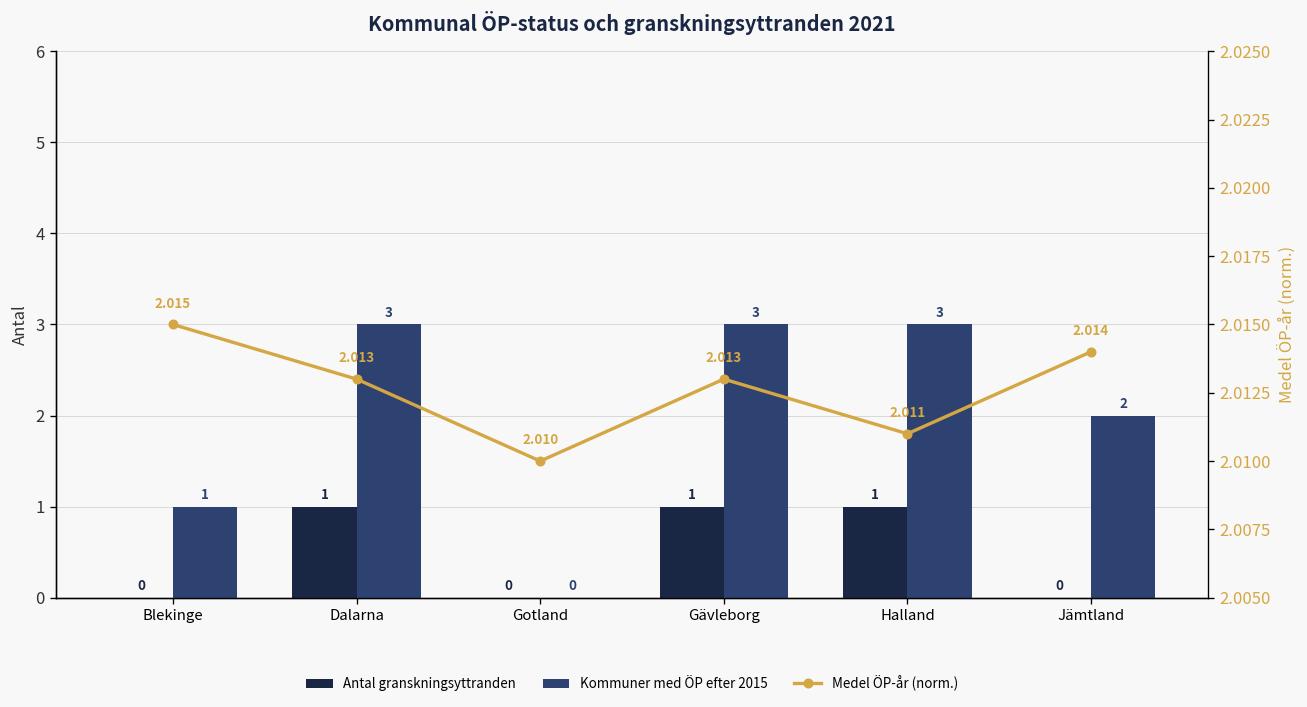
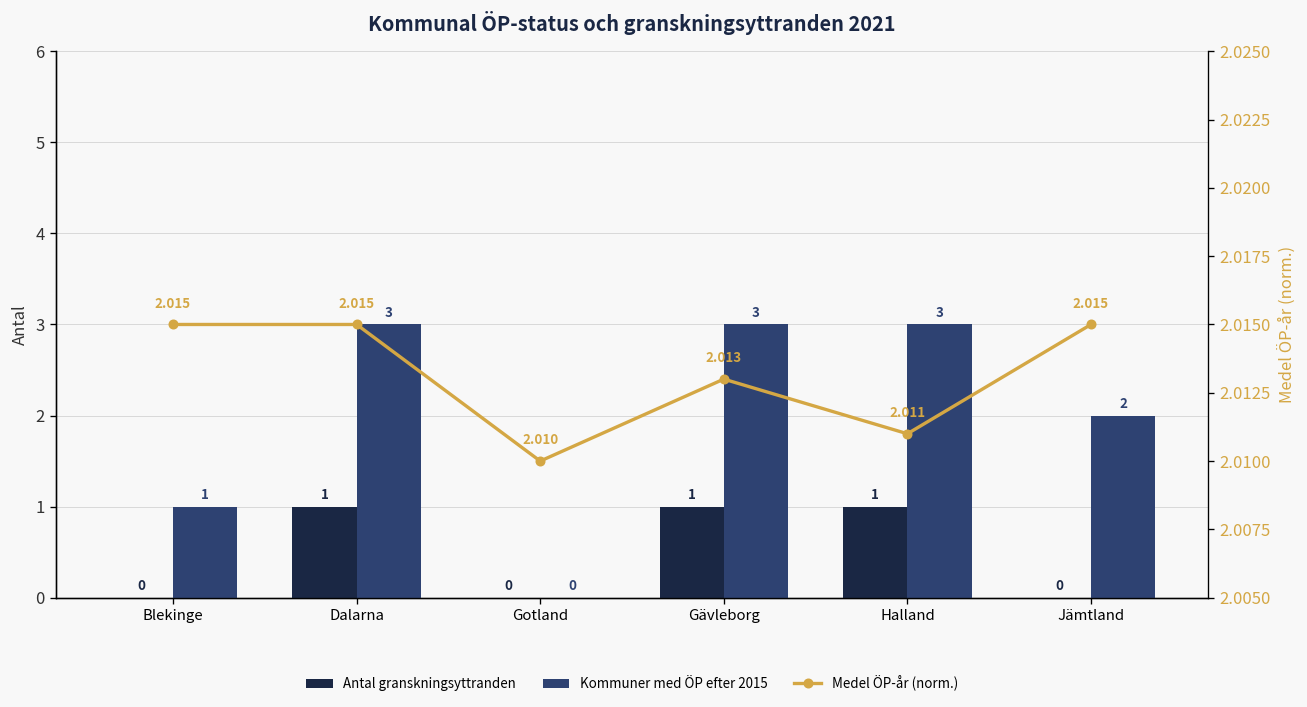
Medel ÖP-år (norm.), Dalarna: 2.013 -> 2.015
Medel ÖP-år (norm.), Jämtland: 2.014 -> 2.015
